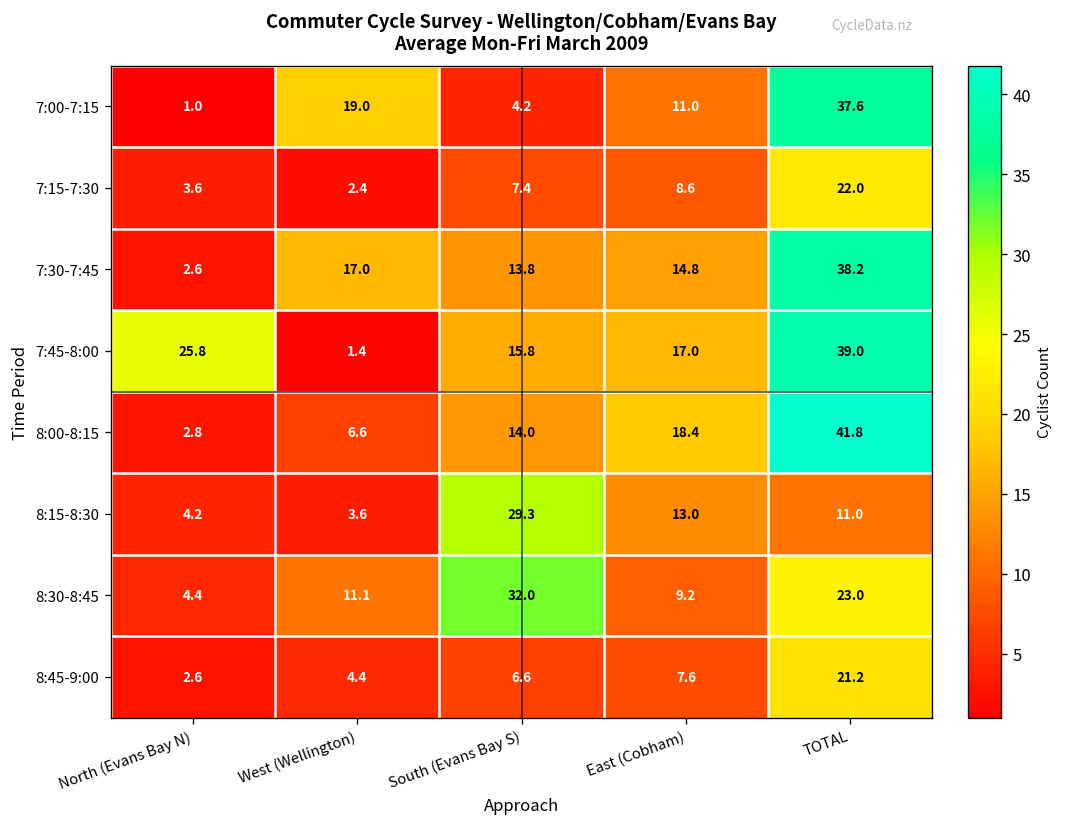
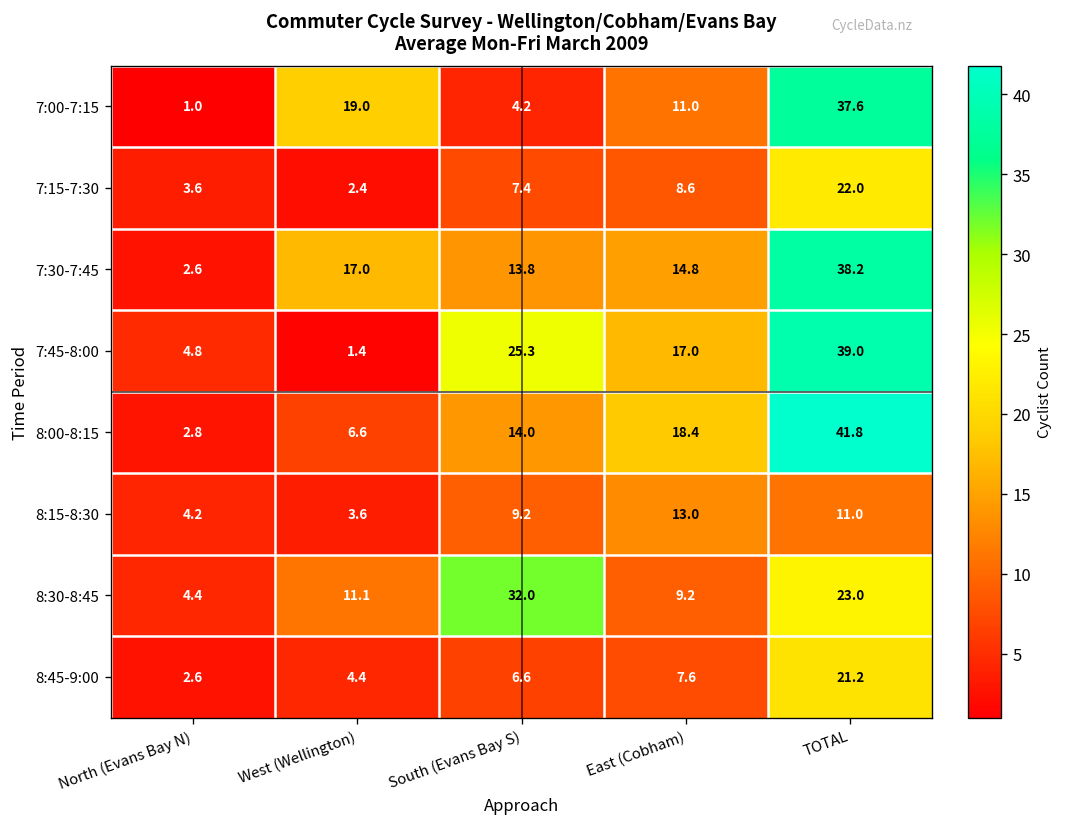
7:45-8:00, North (Evans Bay N): 25.8 -> 4.8
7:45-8:00, South (Evans Bay S): 15.8 -> 25.3
8:15-8:30, South (Evans Bay S): 29.3 -> 9.2
